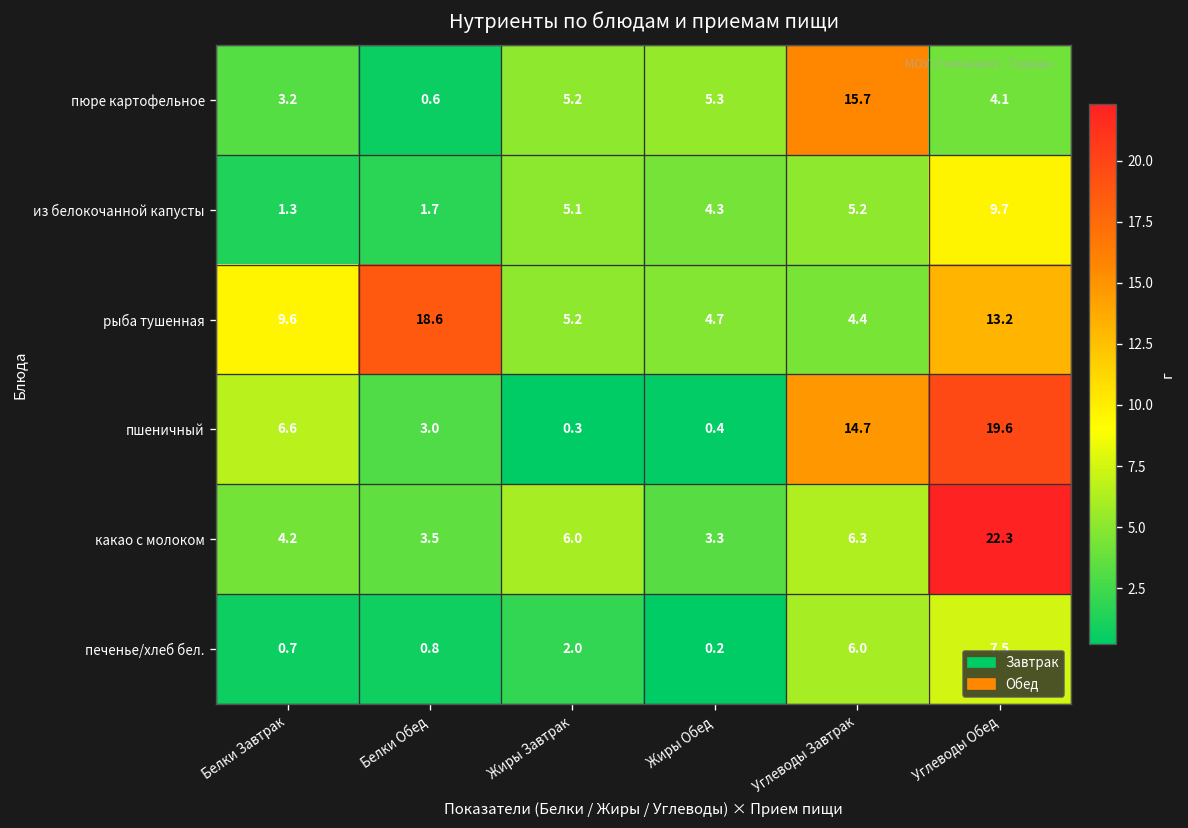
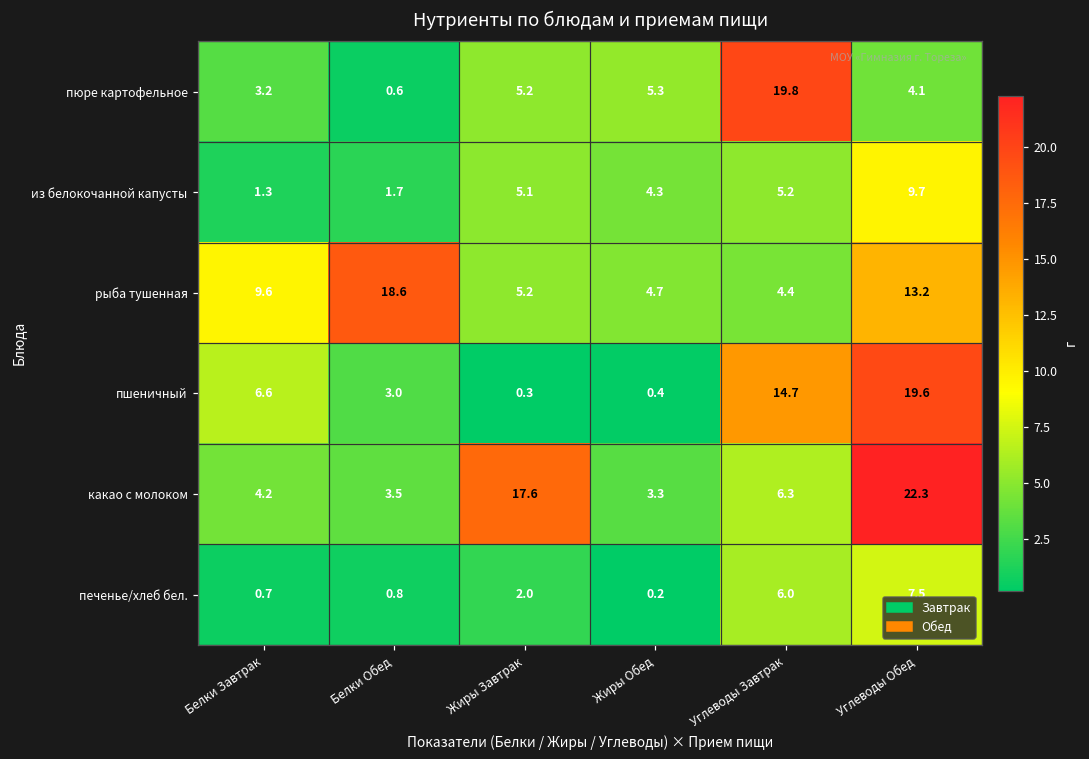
пюре картофельное, Углеводы Завтрак: 15.7 -> 19.8
какао с молоком, Жиры Завтрак: 6.0 -> 17.6
